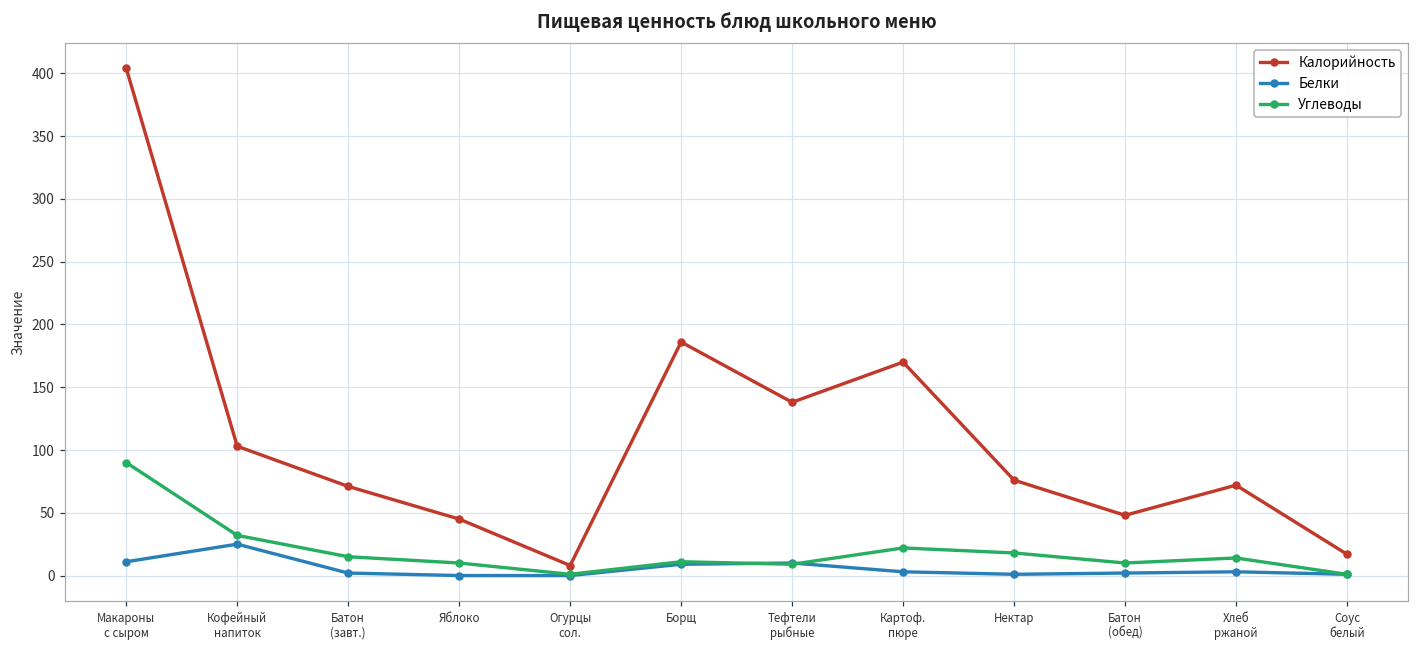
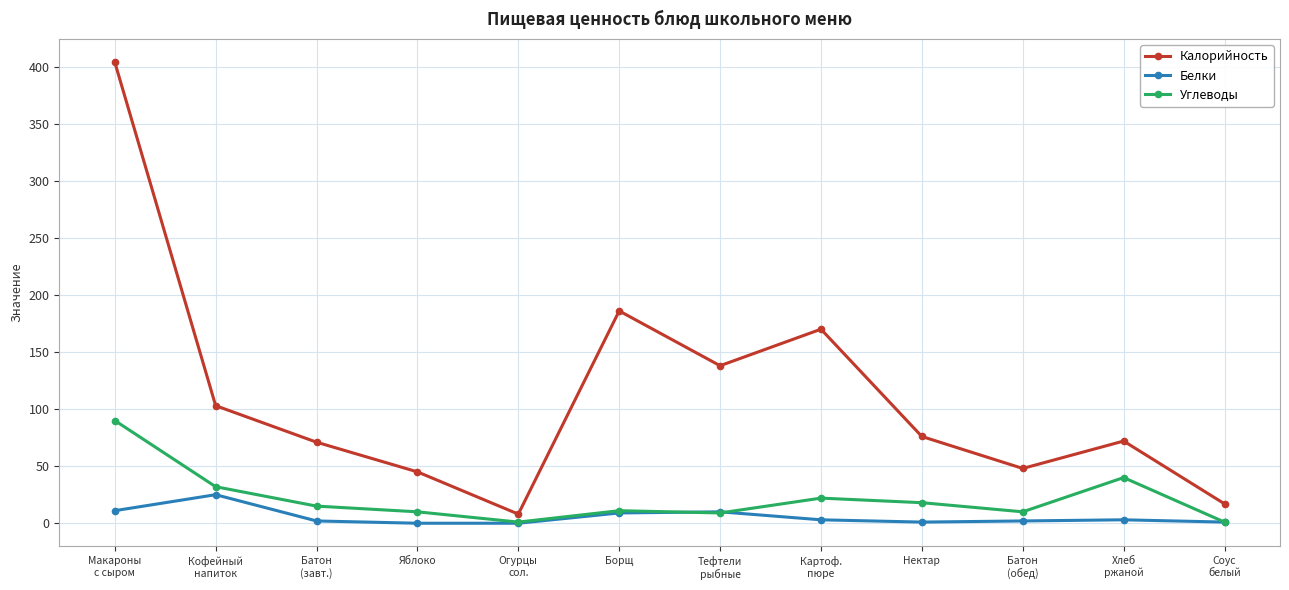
Углеводы, Хлеб ржаной: 14 -> 40
